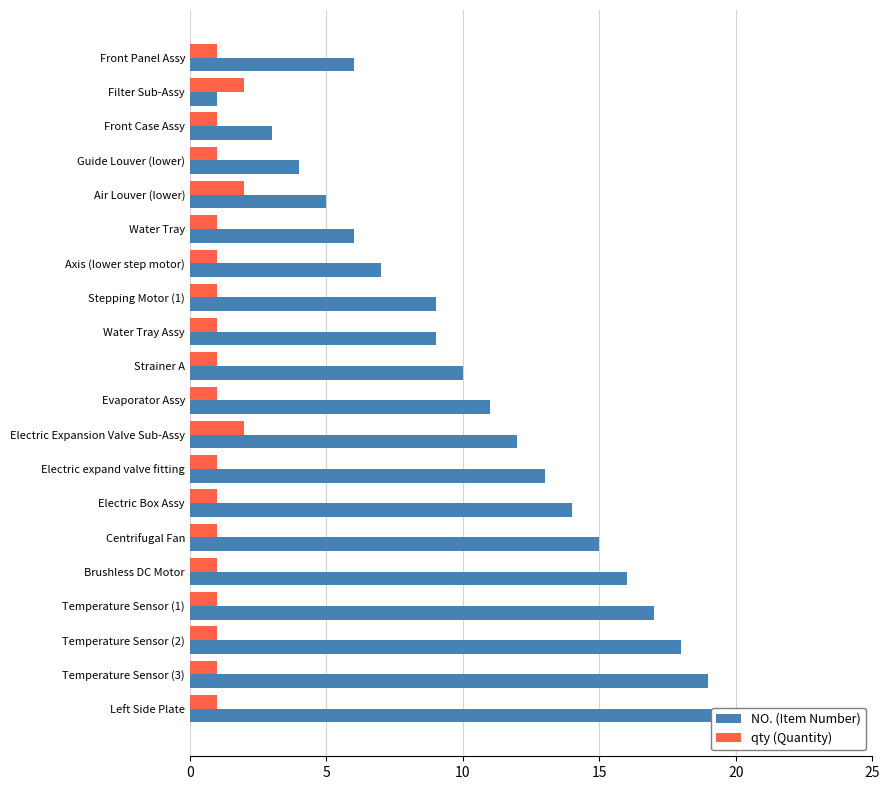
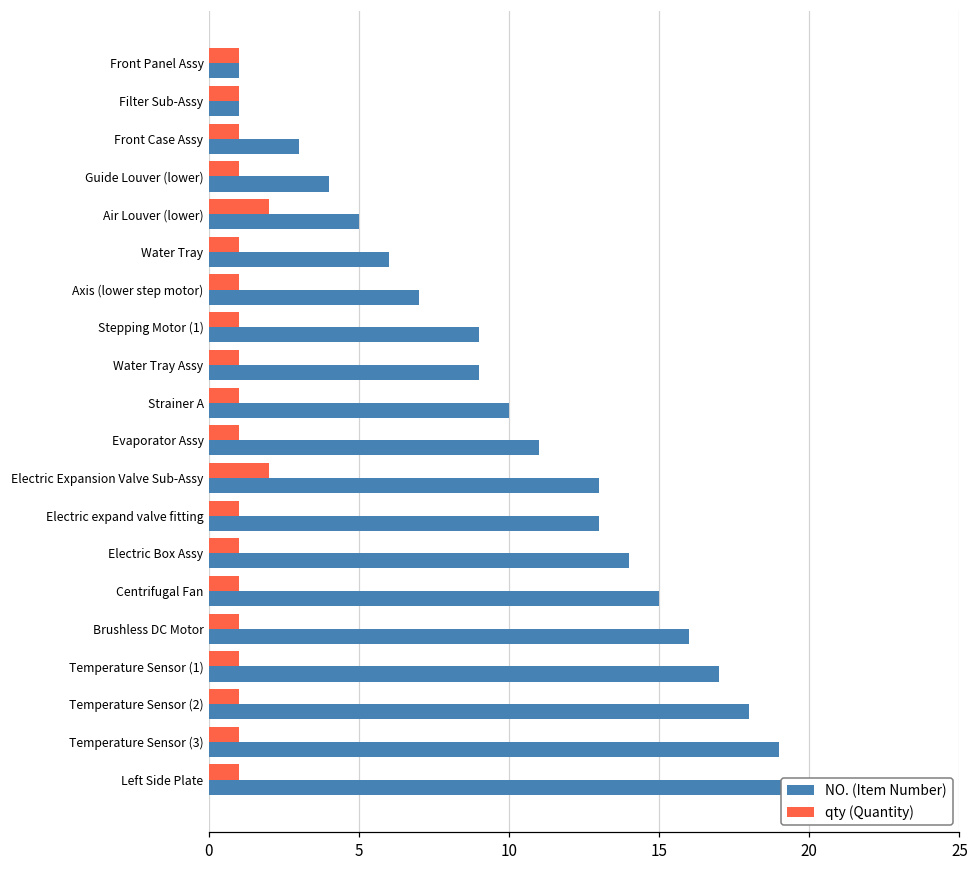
NO. (Item Number), Front Panel Assy: 6 -> 1
qty (Quantity), Filter Sub-Assy: 2 -> 1
NO. (Item Number), Electric Expansion Valve Sub-Assy: 12 -> 13
